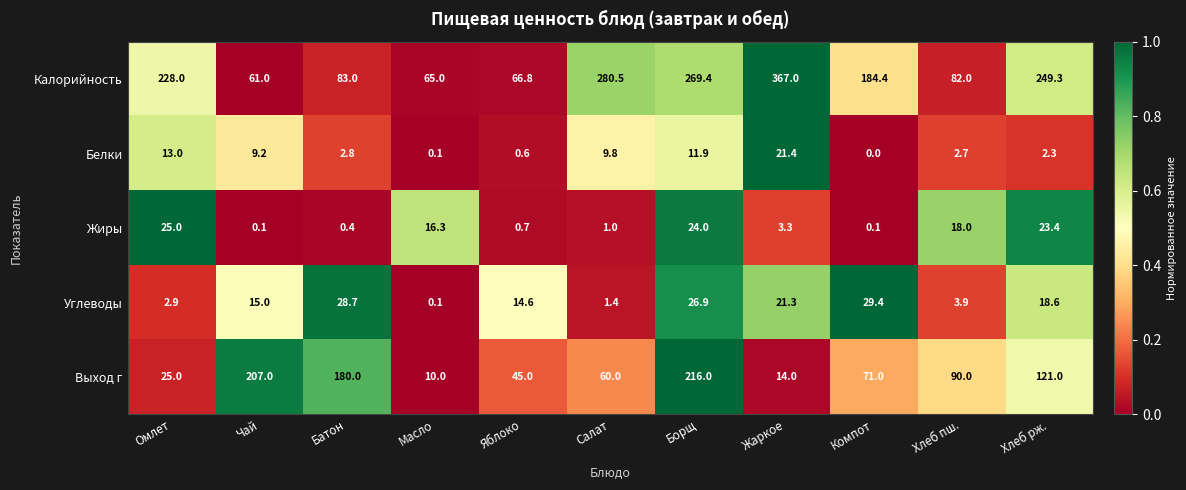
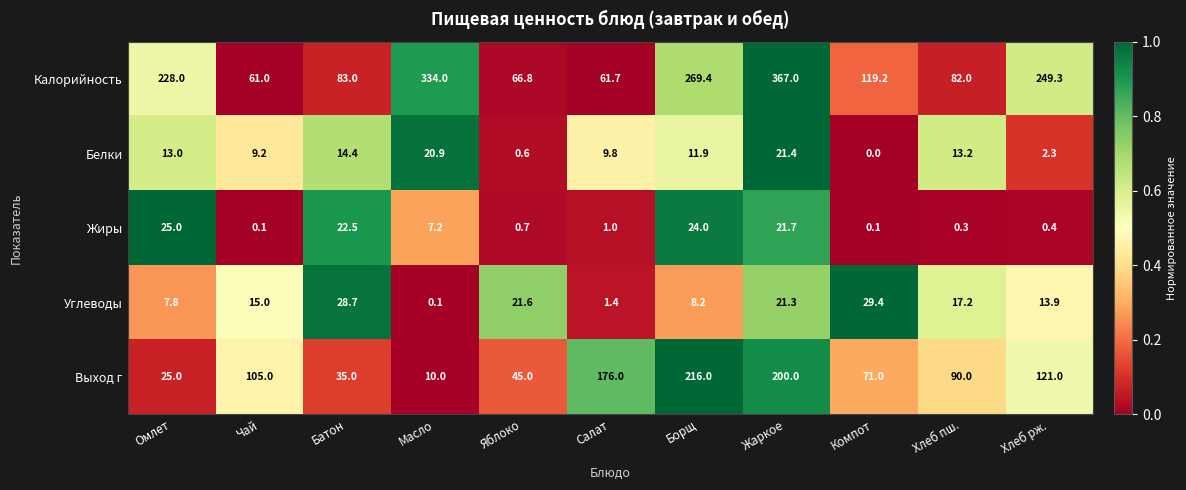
Калорийность, Масло: 65.0 -> 334.0
Калорийность, Салат: 280.5 -> 61.7
Калорийность, Компот: 184.4 -> 119.2
Белки, Батон: 2.8 -> 14.4
Белки, Масло: 0.1 -> 20.9
Белки, Хлеб пш.: 2.7 -> 13.2
Жиры, Батон: 0.4 -> 22.5
Жиры, Масло: 16.3 -> 7.2
Жиры, Жаркое: 3.3 -> 21.7
Жиры, Хлеб пш.: 18.0 -> 0.3
Жиры, Хлеб рж.: 23.4 -> 0.4
Углеводы, Омлет: 2.9 -> 7.8
Углеводы, Яблоко: 14.6 -> 21.6
Углеводы, Борщ: 26.9 -> 8.2
Углеводы, Хлеб пш.: 3.9 -> 17.2
Углеводы, Хлеб рж.: 18.6 -> 13.9
Выход г, Чай: 207.0 -> 105.0
Выход г, Батон: 180.0 -> 35.0
Выход г, Салат: 60.0 -> 176.0
Выход г, Жаркое: 14.0 -> 200.0
